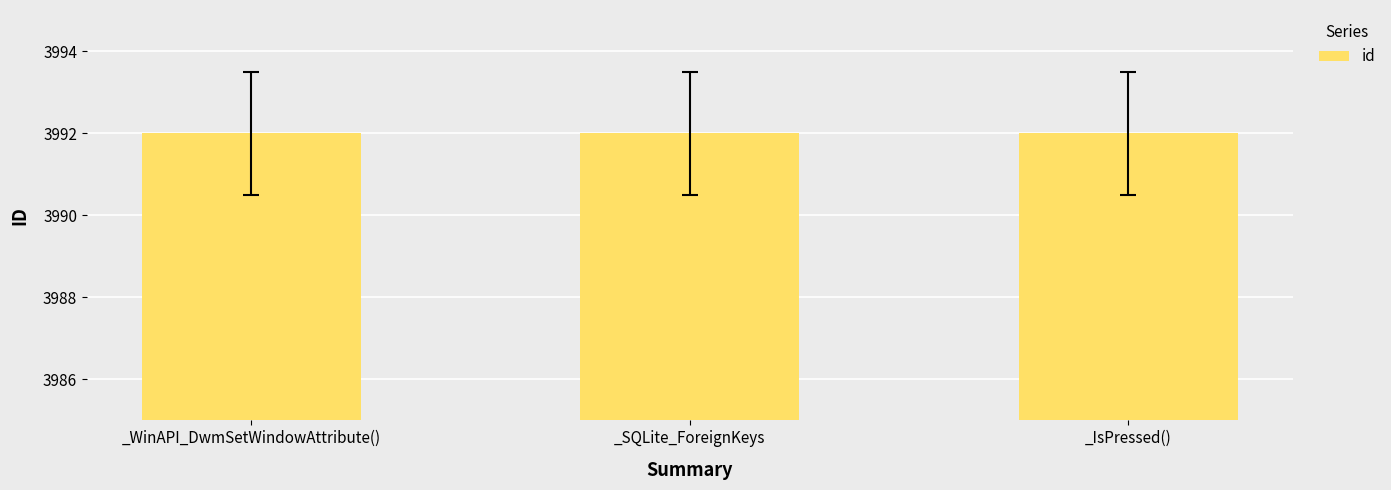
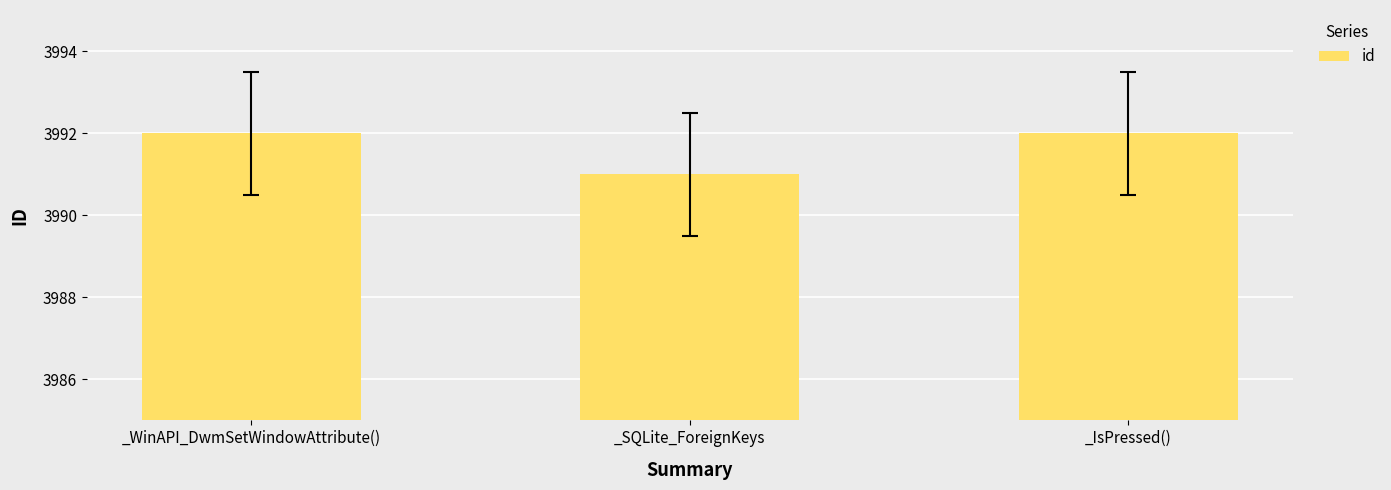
id, _SQLite_ForeignKeys: 3992 -> 3991
